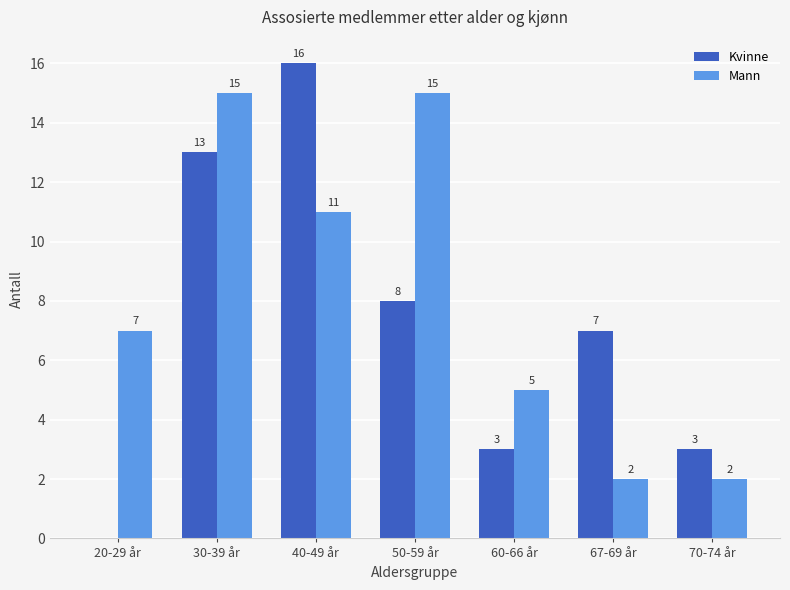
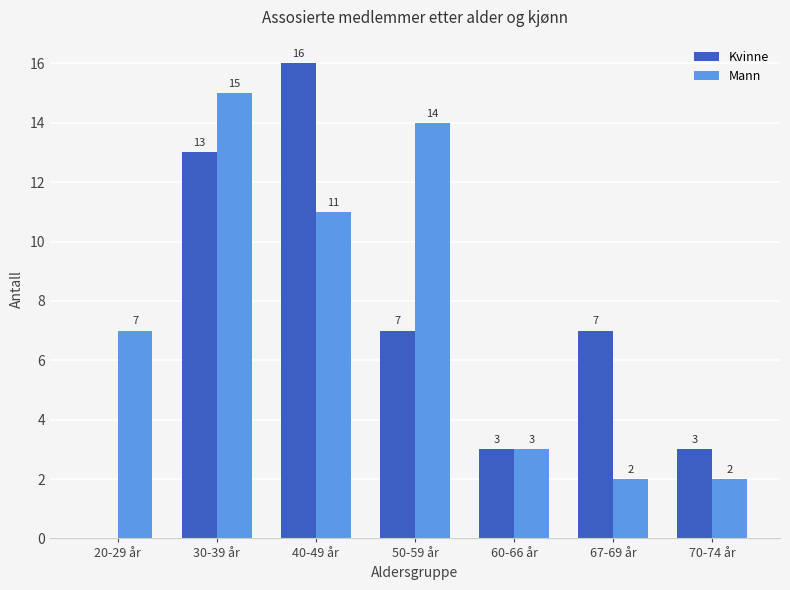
Kvinne, 50-59 år: 8 -> 7
Mann, 50-59 år: 15 -> 14
Mann, 60-66 år: 5 -> 3
